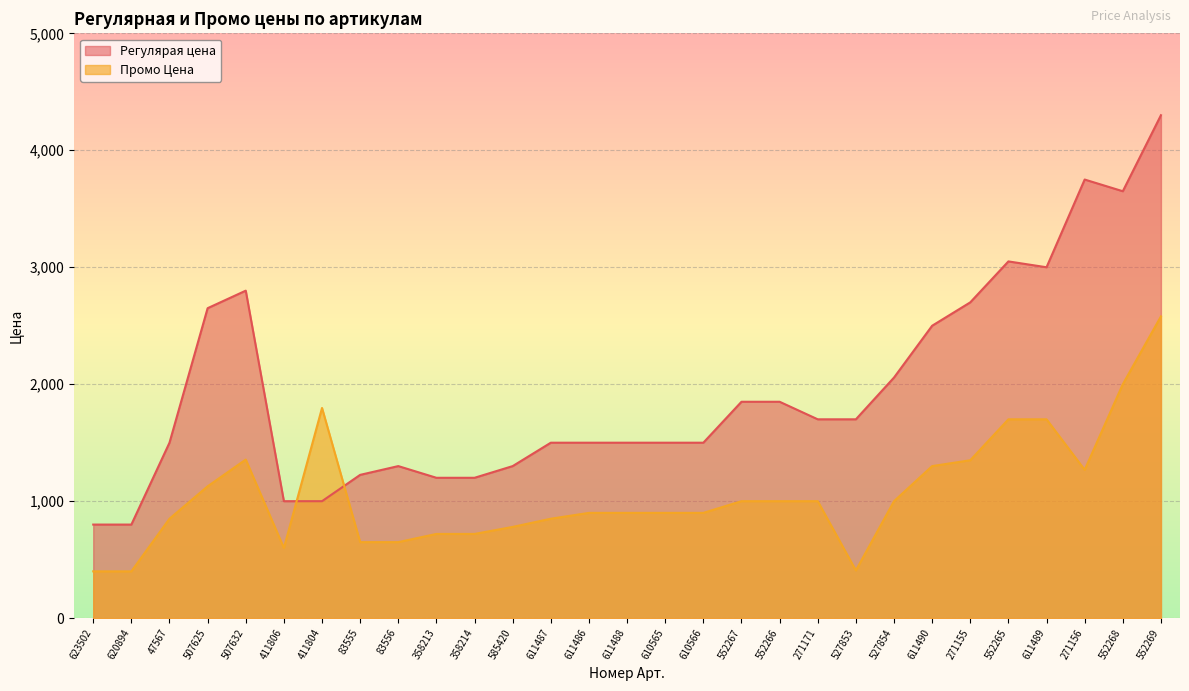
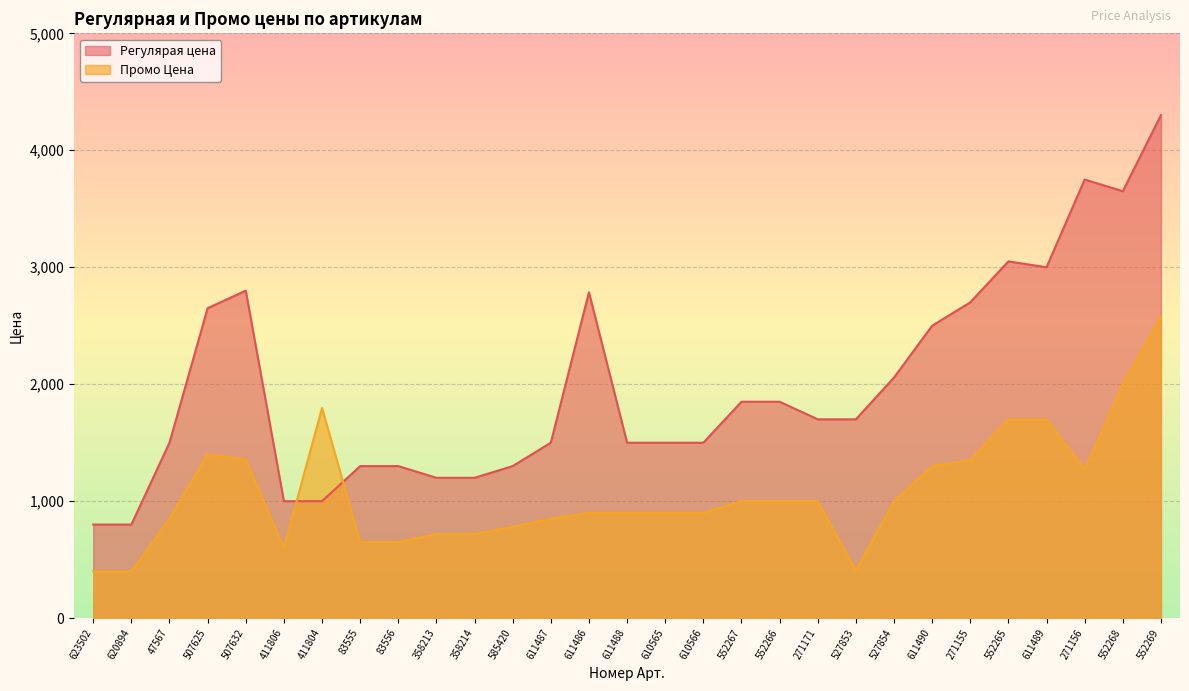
Промо Цена, 507625: 1,130 -> 1,400
Регулярая цена, 83555: 1,230 -> 1,300
Регулярая цена, 611486: 1,500 -> 2,790
